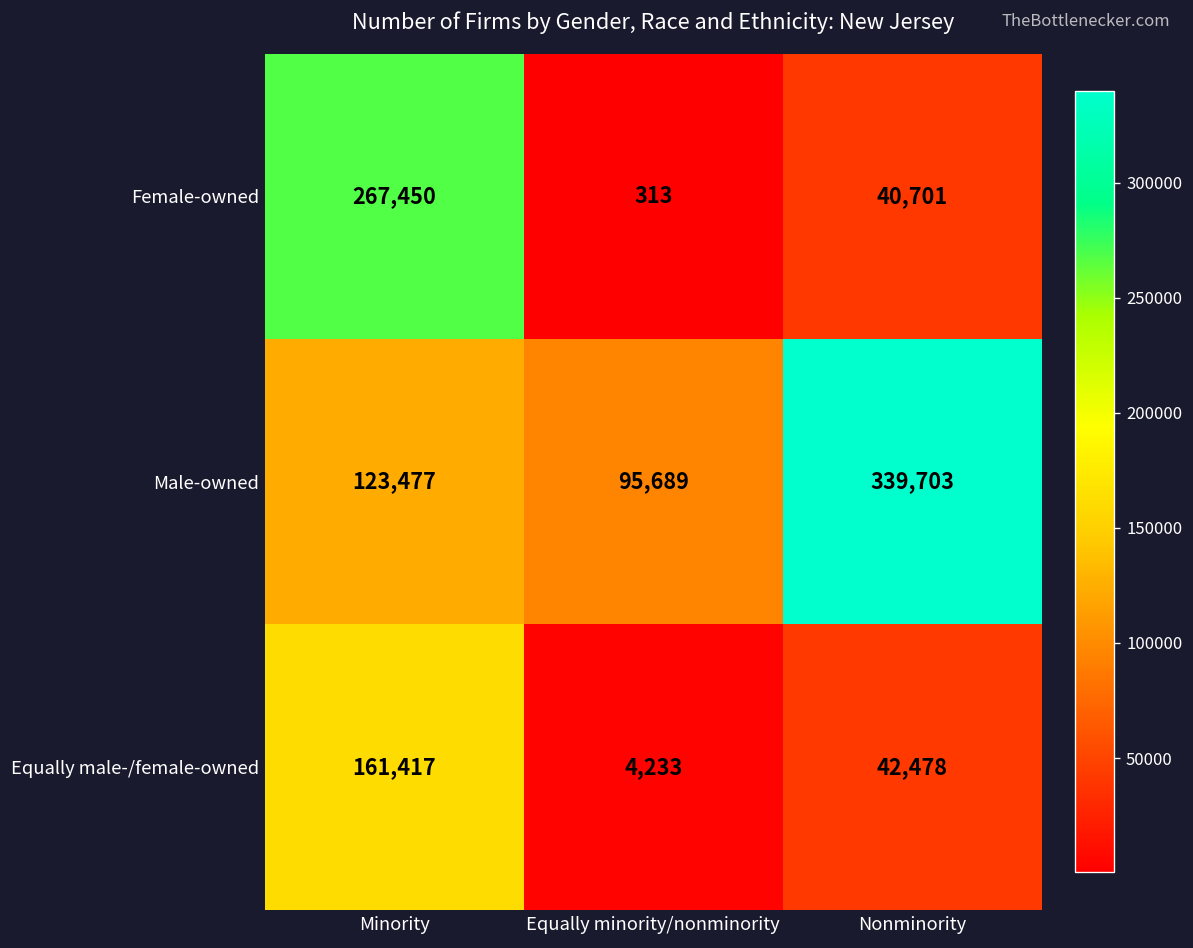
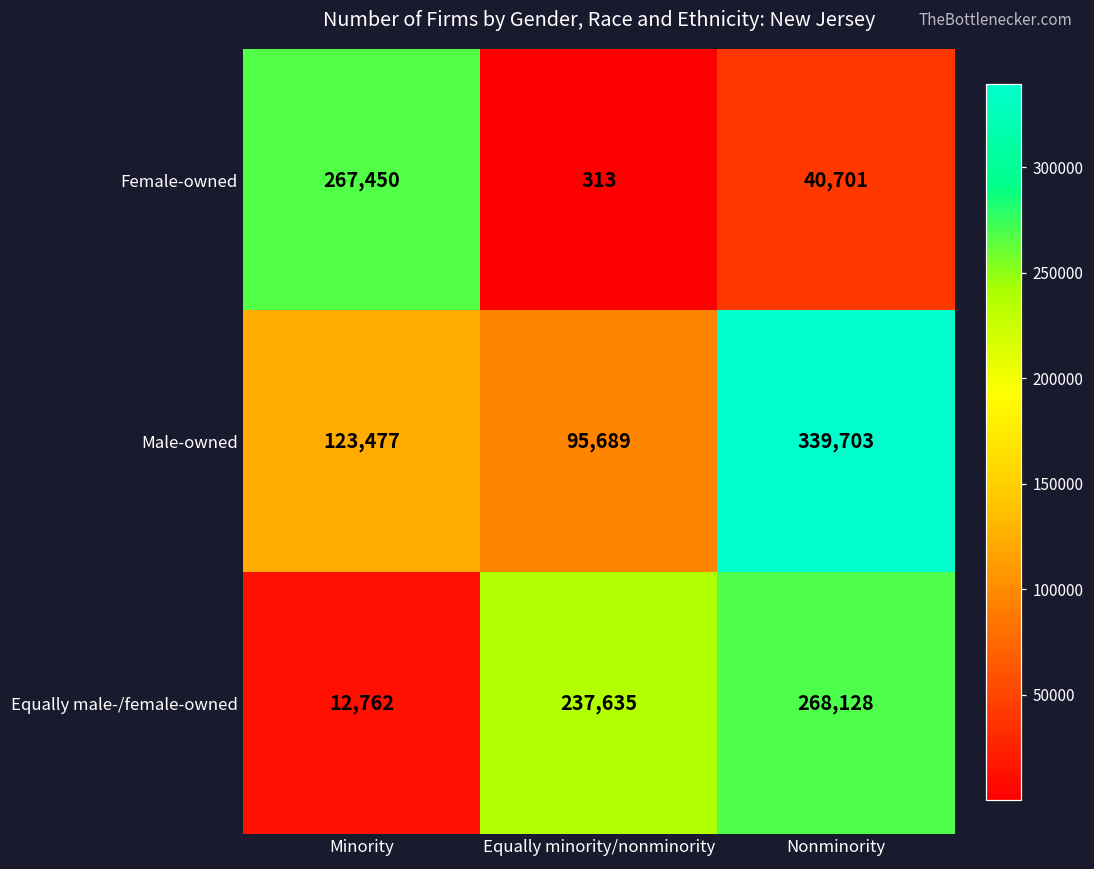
Equally male-/female-owned, Minority: 161,417 -> 12,762
Equally male-/female-owned, Equally minority/nonminority: 4,233 -> 237,635
Equally male-/female-owned, Nonminority: 42,478 -> 268,128
